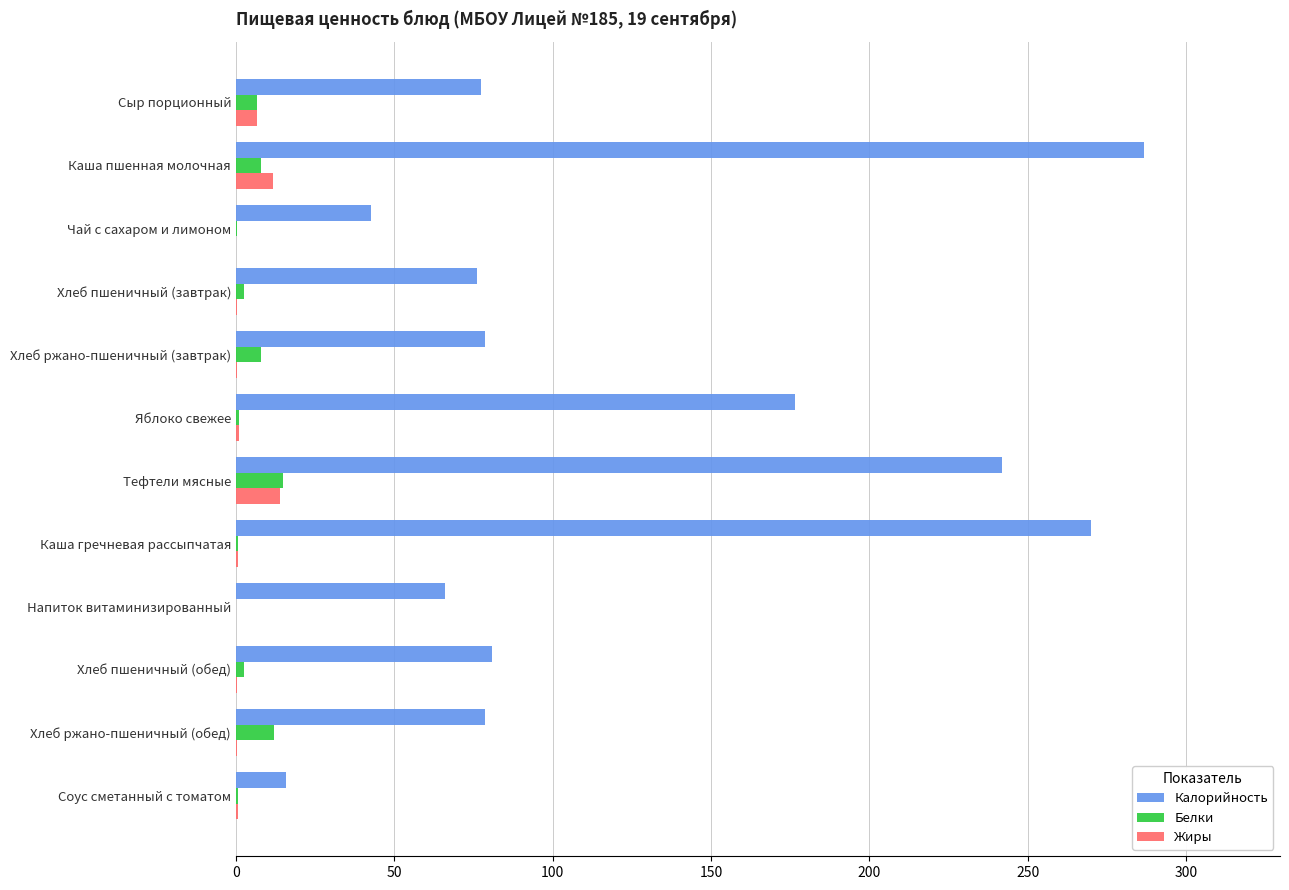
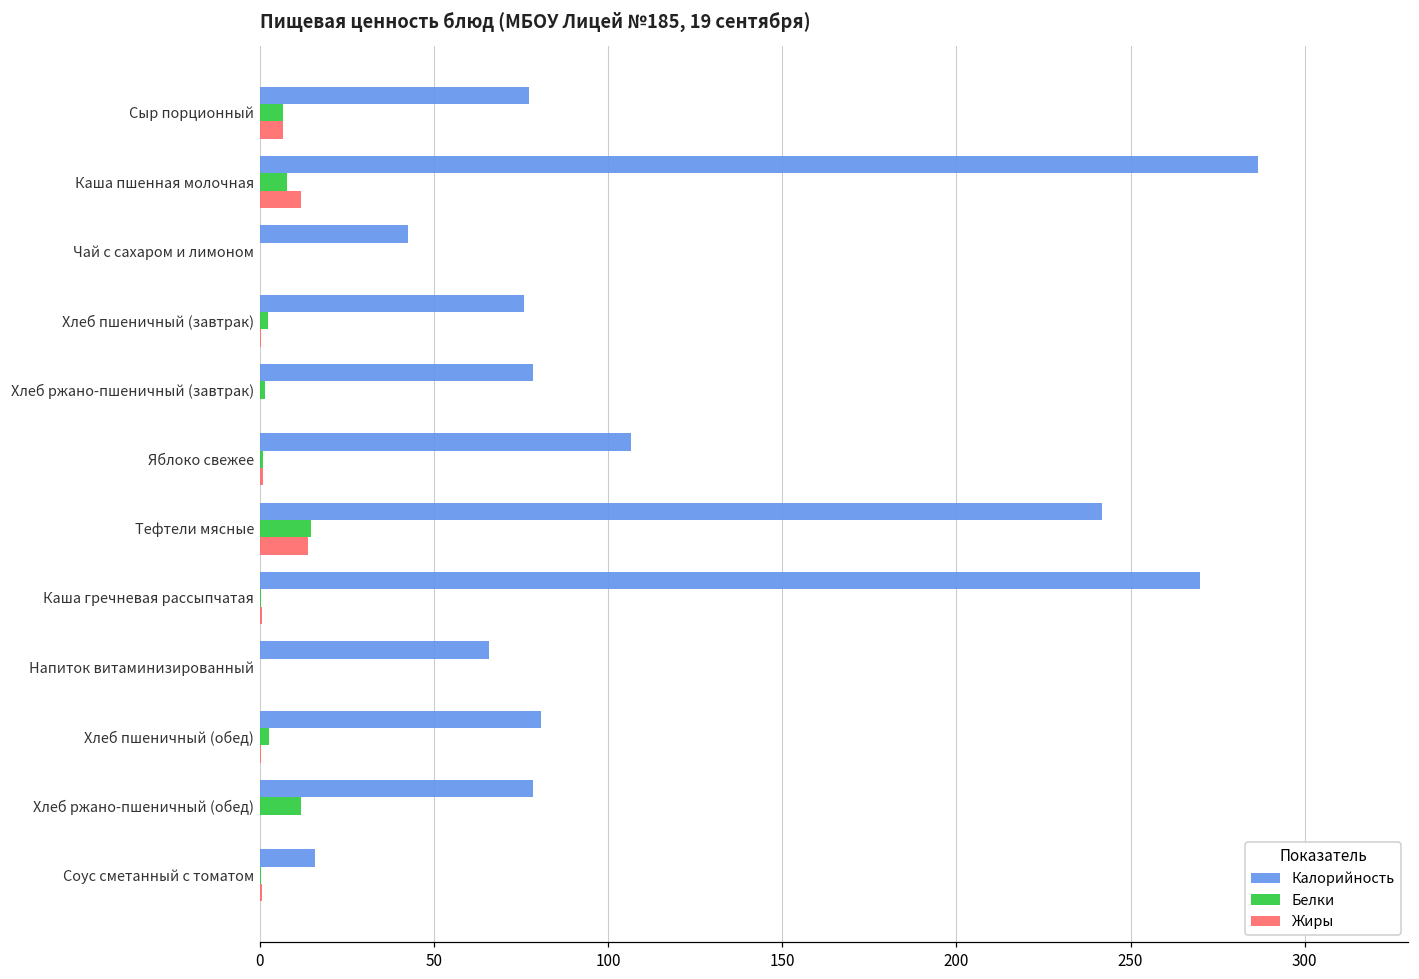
Белки, Хлеб ржано-пшеничный (завтрак): 8 -> 2
Калорийность, Яблоко свежее: 177 -> 107
